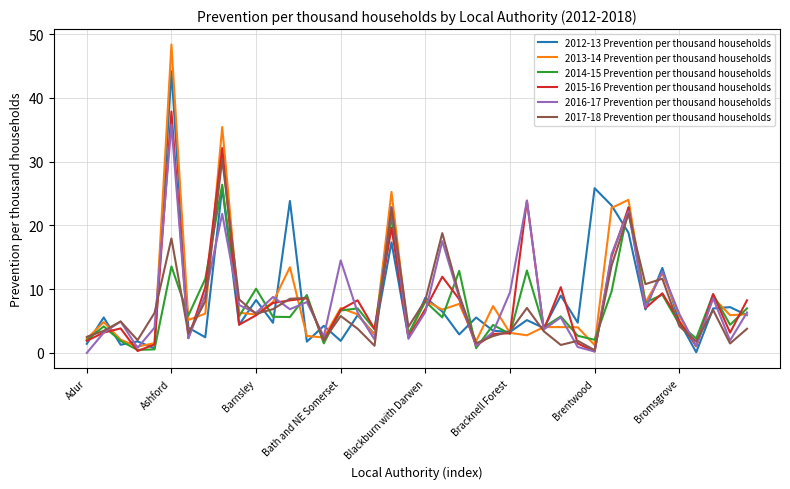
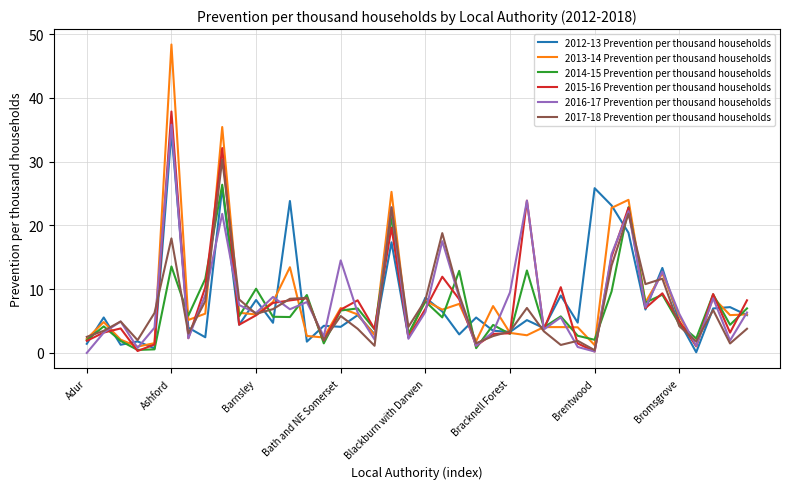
2012-13 Prevention per thousand households, Ashford: 44 -> 35
2012-13 Prevention per thousand households, Bath and NE Somerset: 2 -> 4
